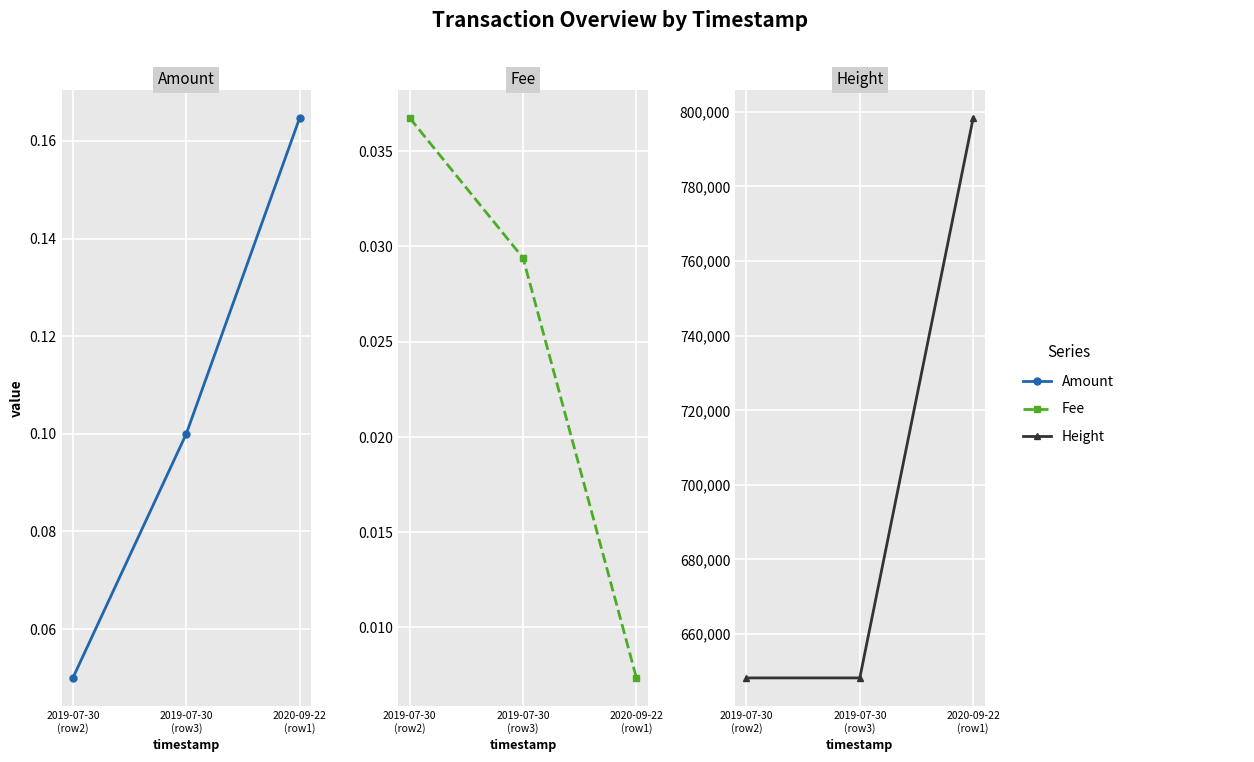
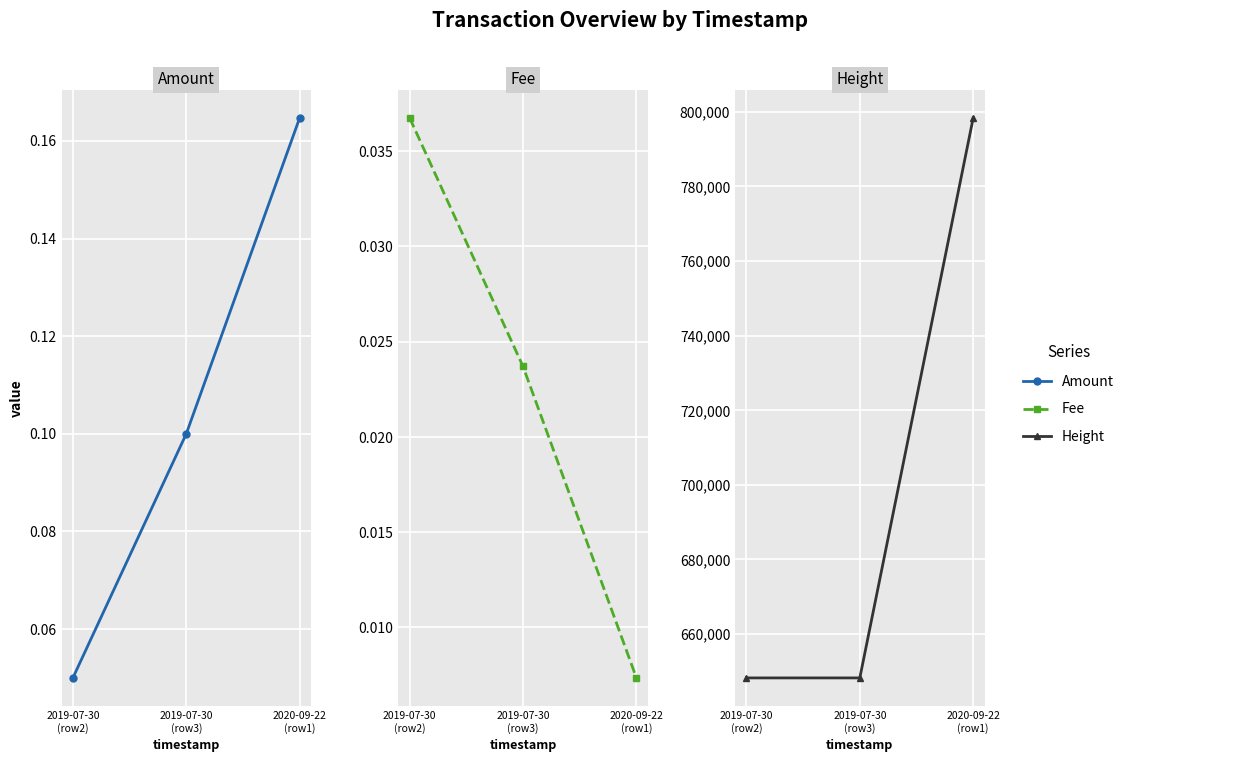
Fee, 2019-07-30 (row3): 0.0294 -> 0.0237
